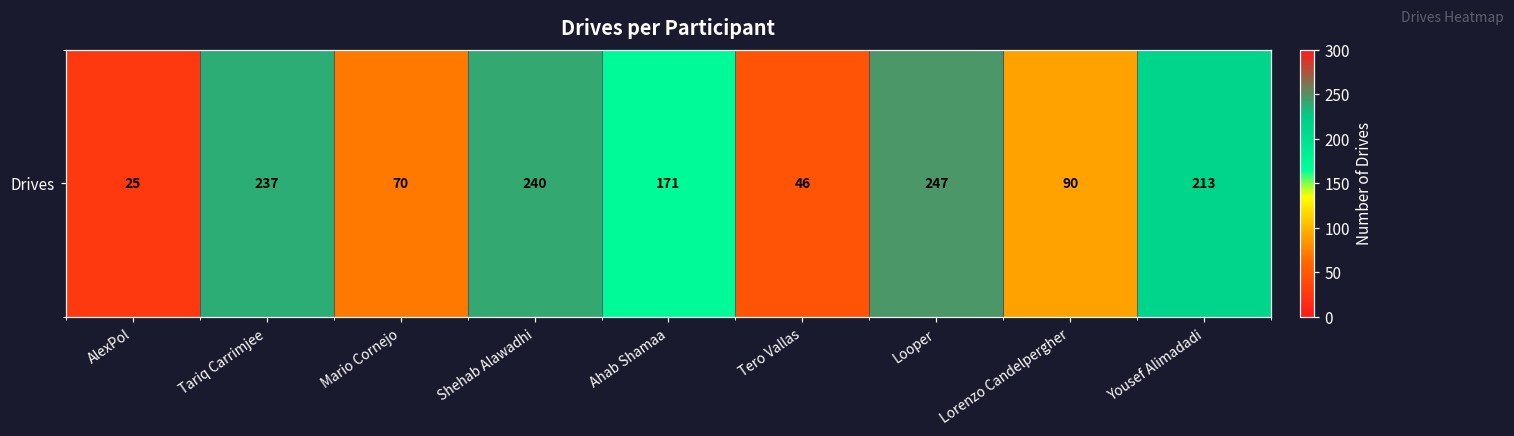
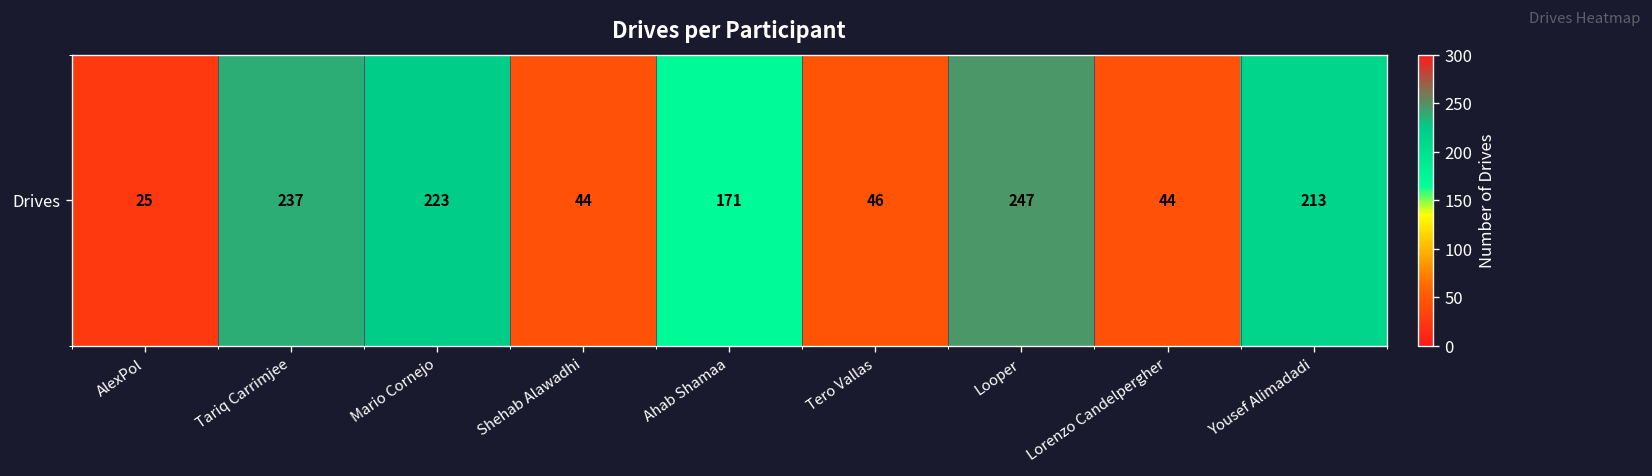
Drives, Mario Cornejo: 70 -> 223
Drives, Shehab Alawadhi: 240 -> 44
Drives, Lorenzo Candelpergher: 90 -> 44
